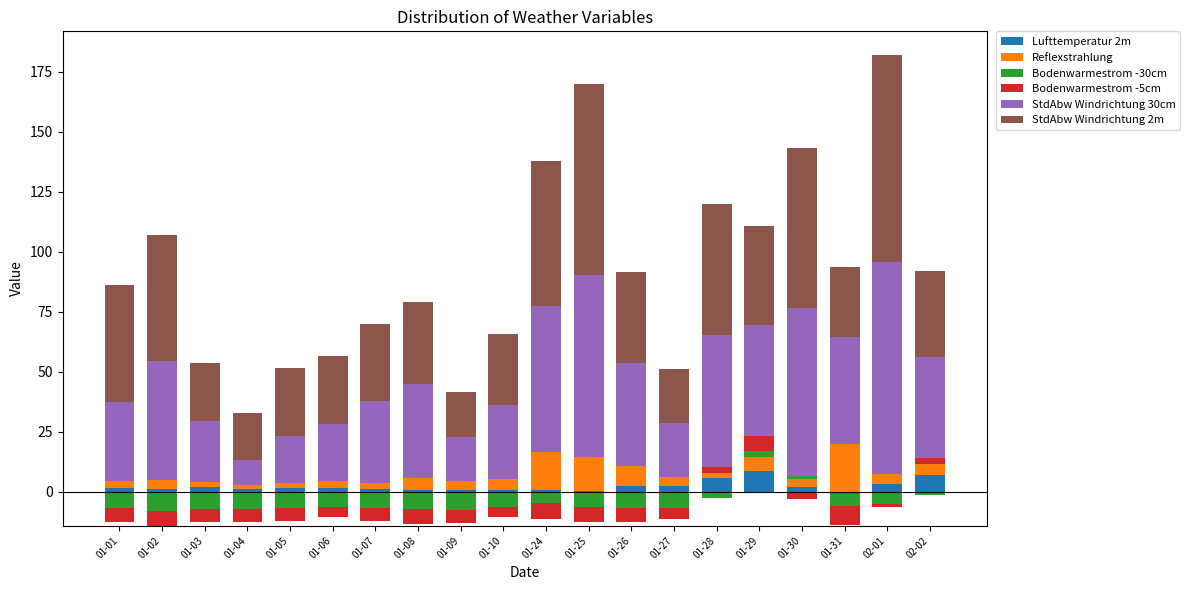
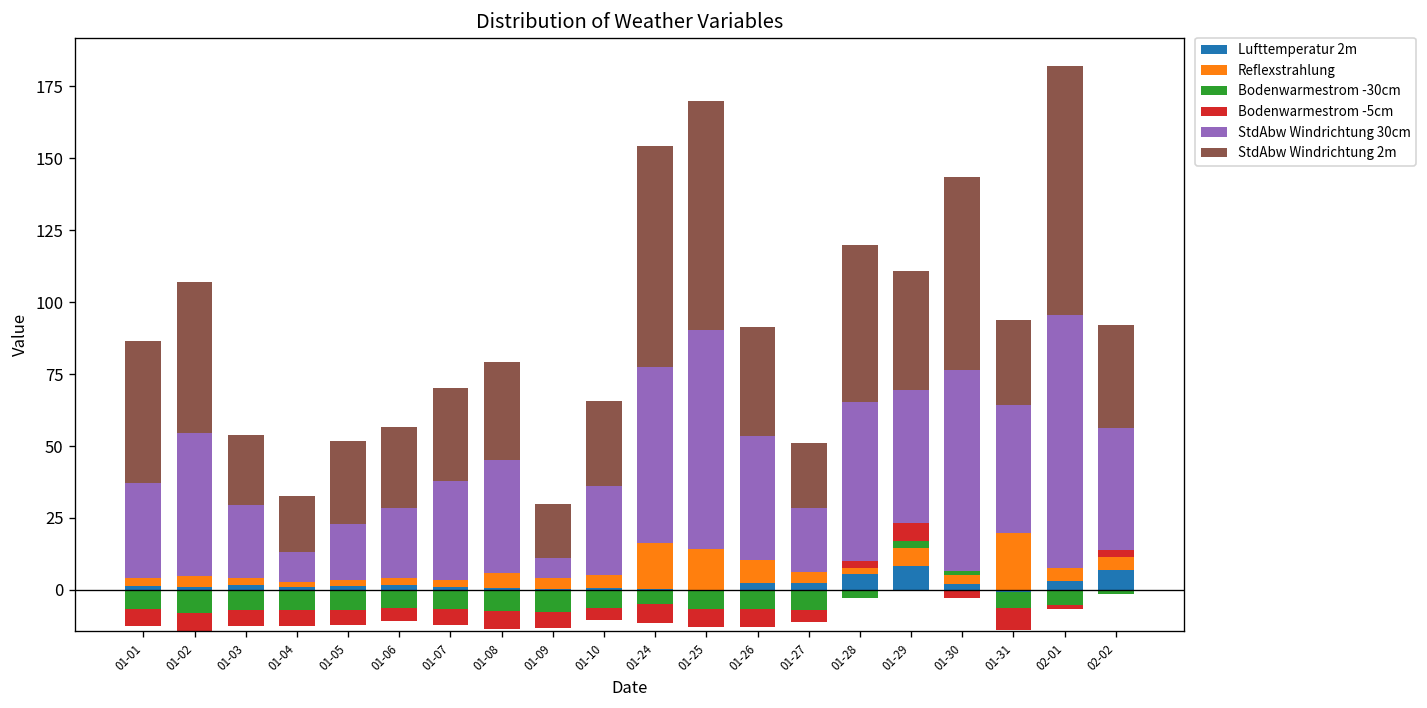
StdAbw Windrichtung 30cm, 01-09: 19 -> 7
StdAbw Windrichtung 2m, 01-24: 61 -> 77
